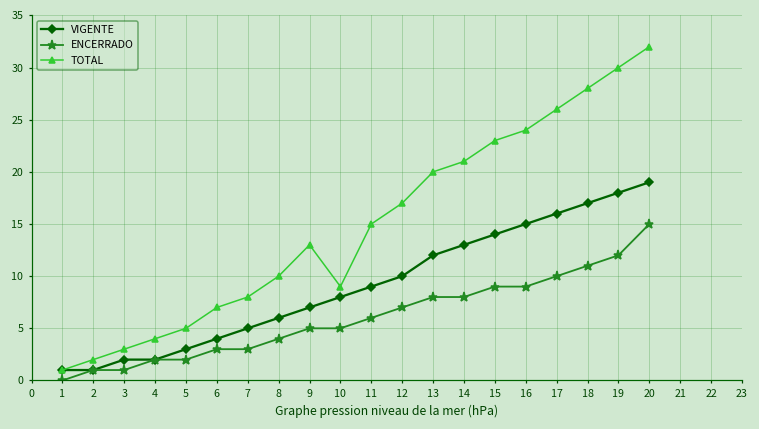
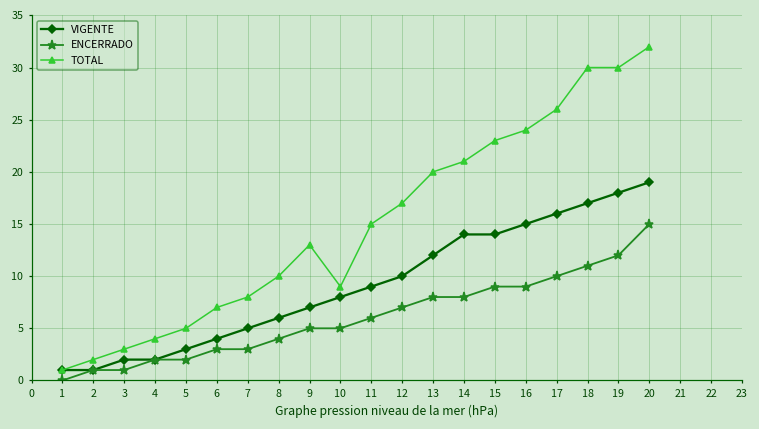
VIGENTE, 14: 13 -> 14
TOTAL, 18: 28 -> 30
